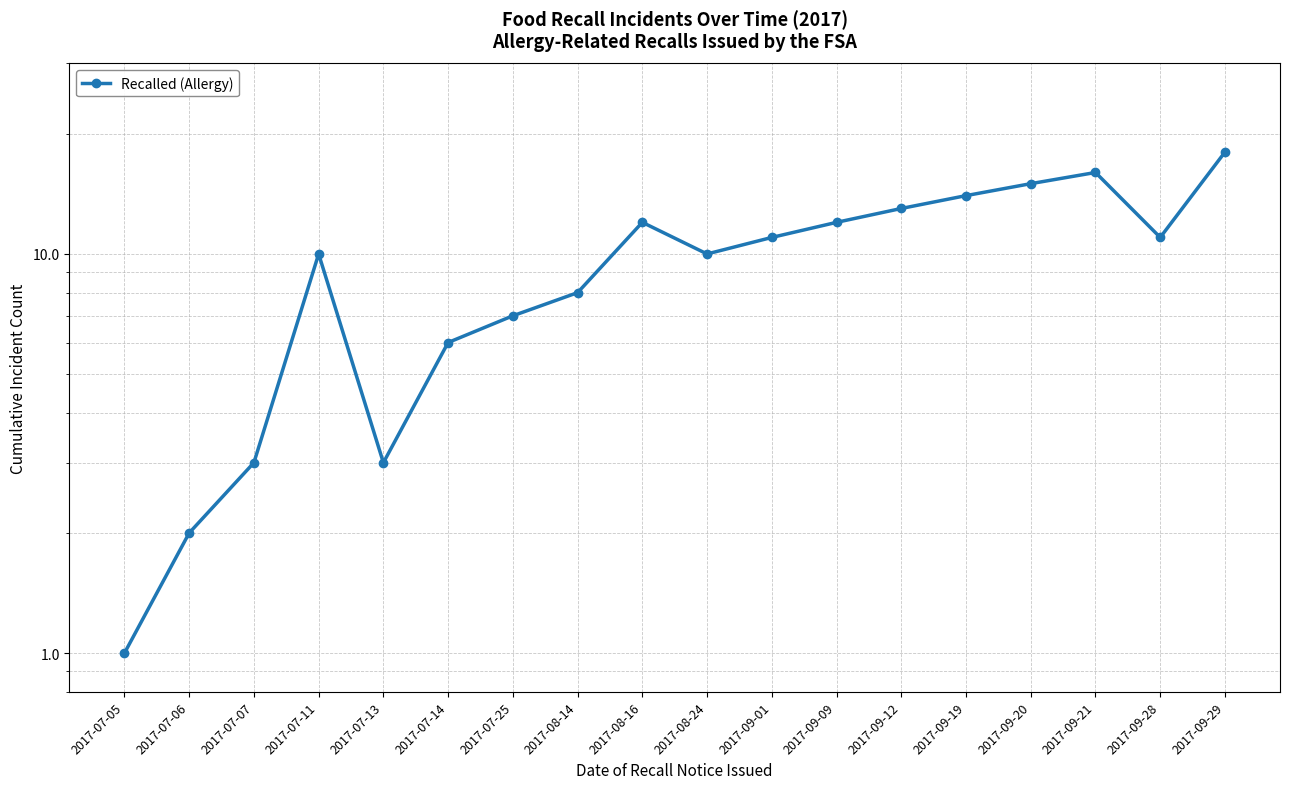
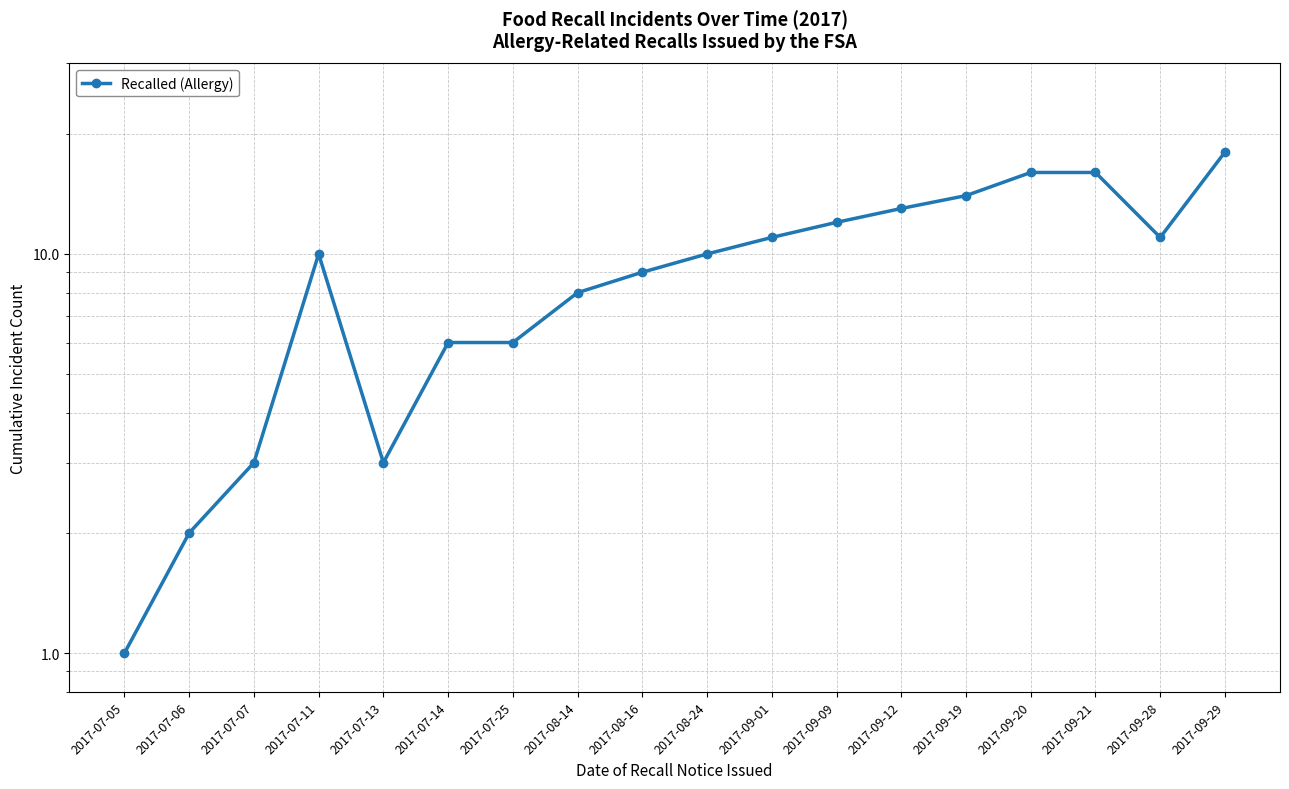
2017-07-25: 7 -> 6
2017-08-16: 12 -> 9
2017-09-20: 15 -> 16
